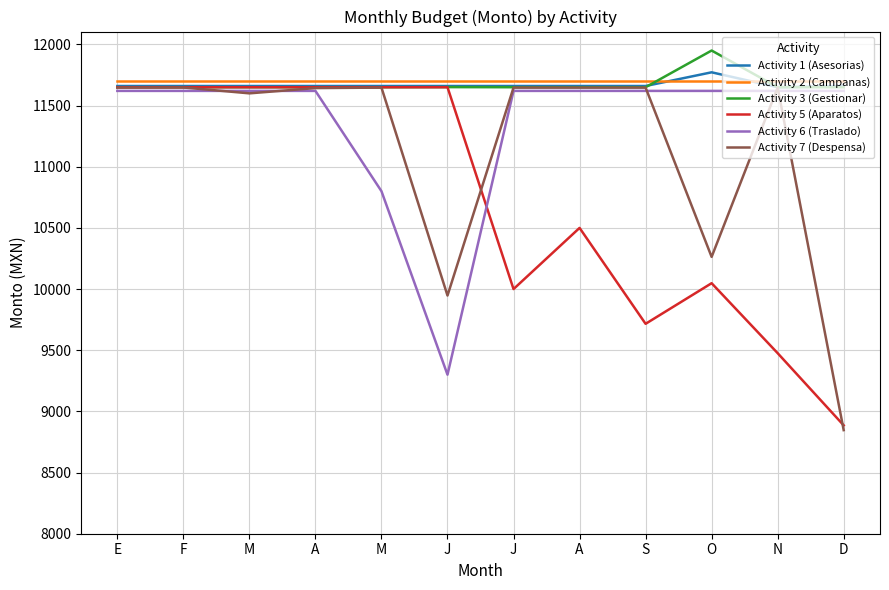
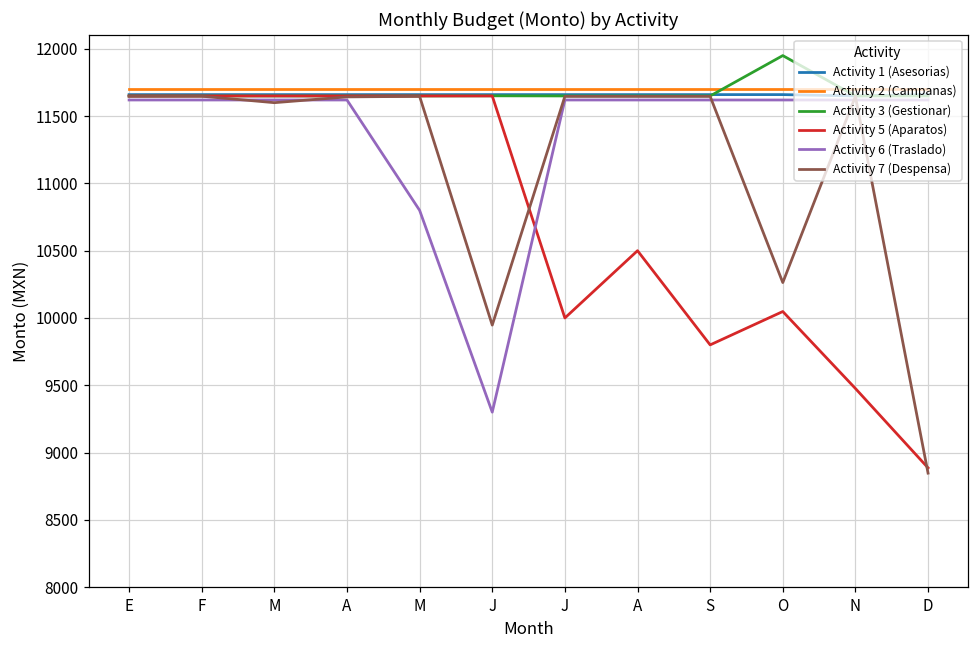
Activity 5 (Aparatos), S: 9720 -> 9800
Activity 1 (Asesorias), O: 11770 -> 11660
